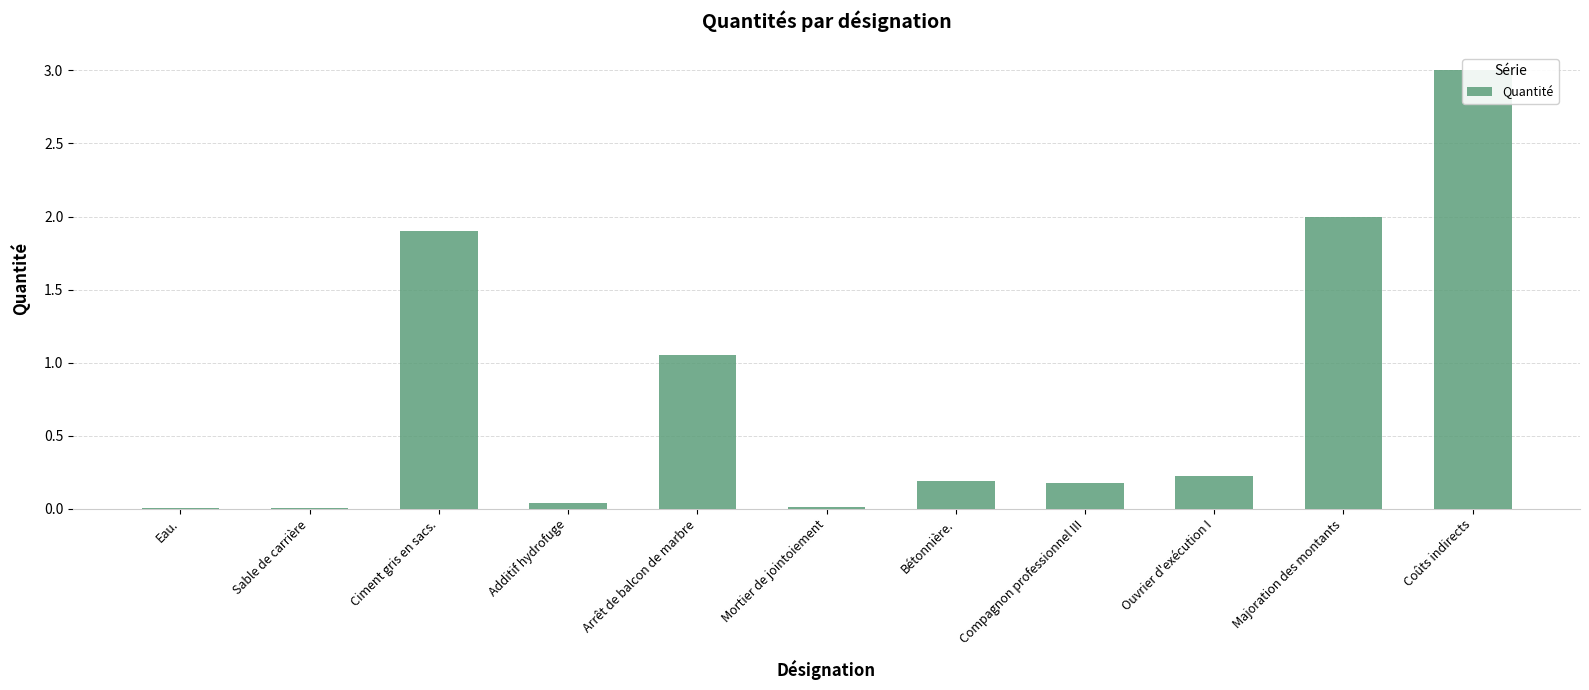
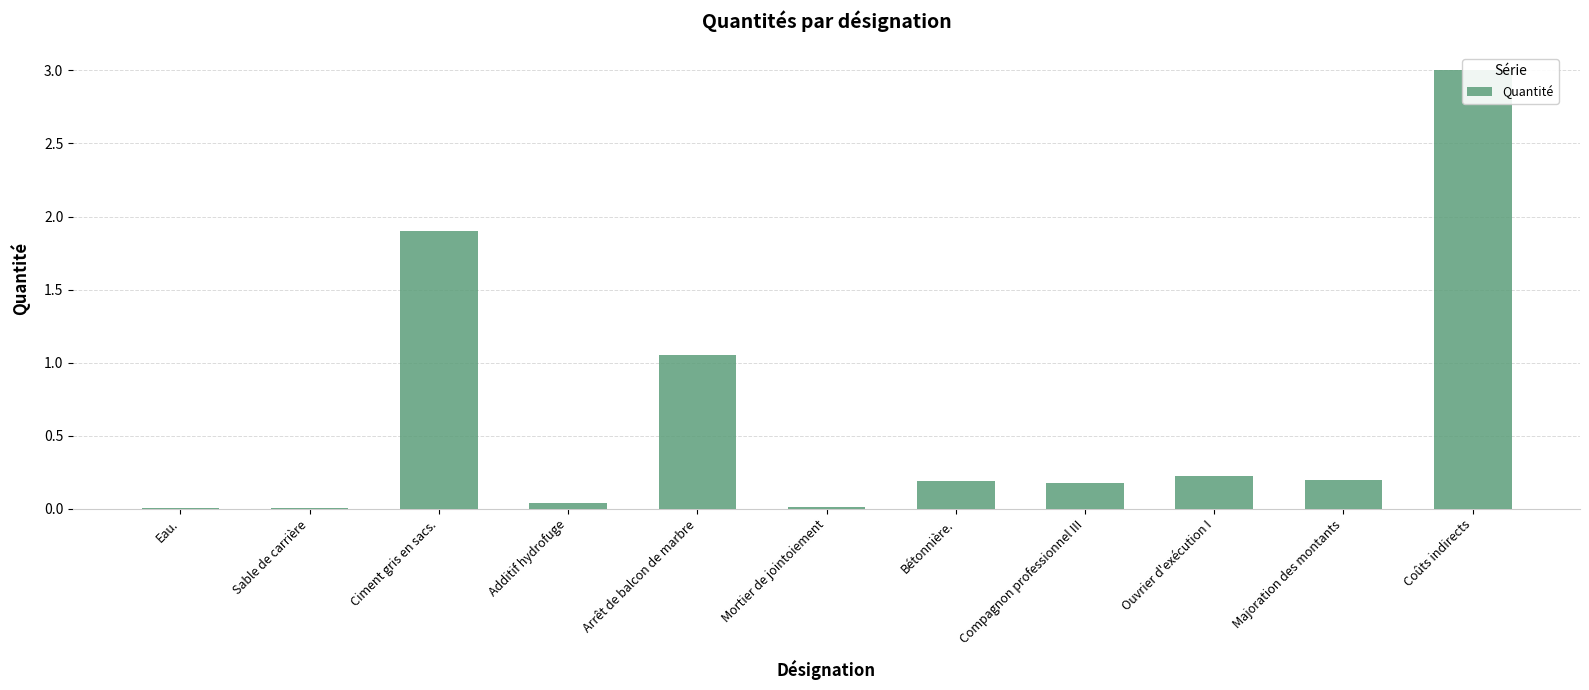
Majoration des montants: 2.0 -> 0.2
